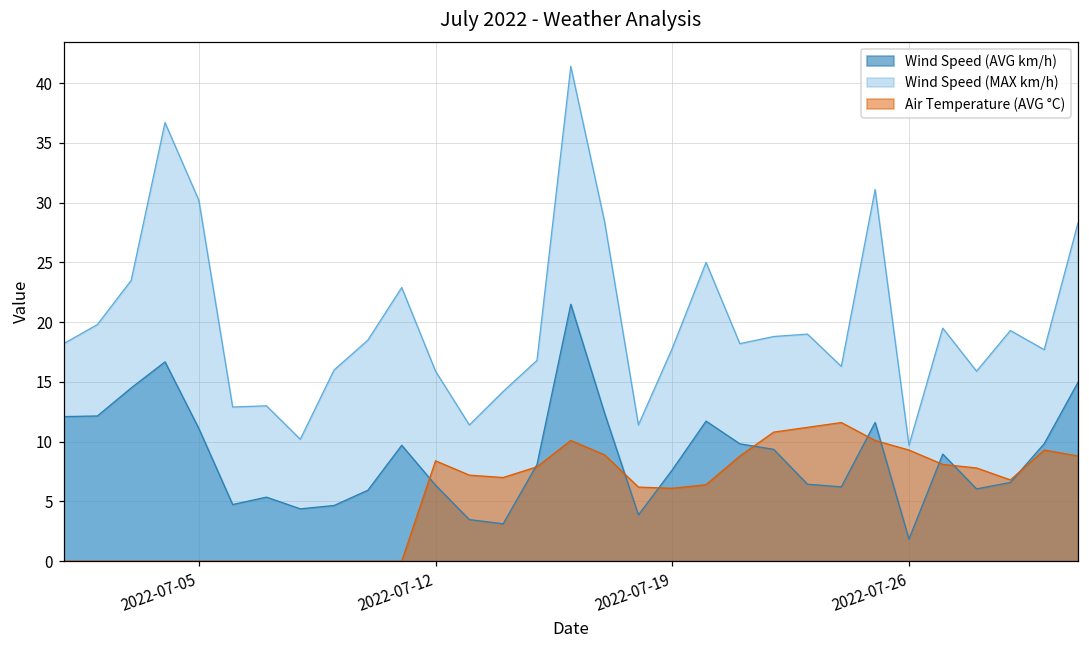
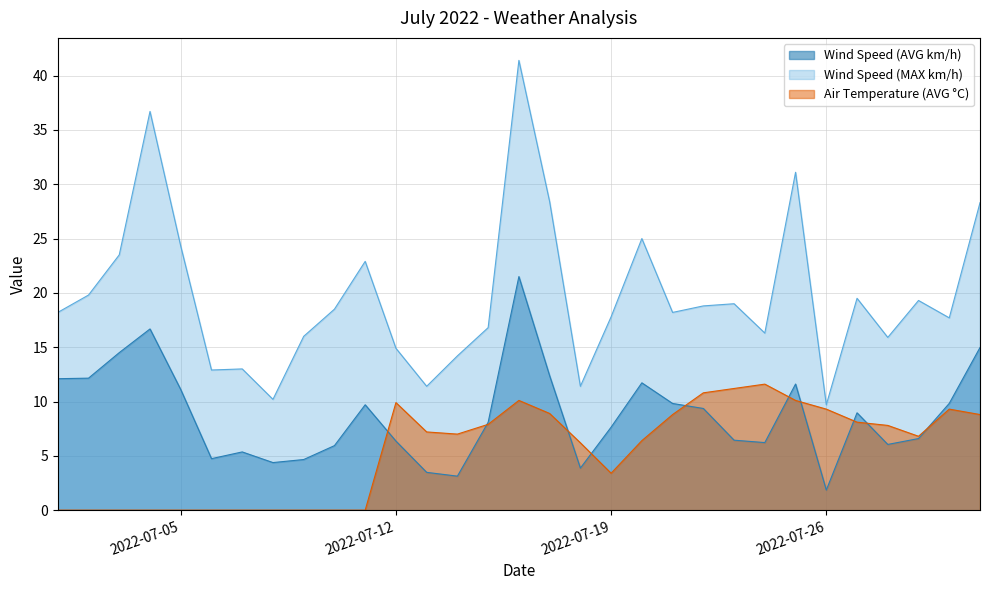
Wind Speed (MAX km/h), 2022-07-05: 30.2 -> 24.3
Wind Speed (MAX km/h), 2022-07-12: 15.9 -> 14.9
Air Temperature (AVG °C), 2022-07-12: 8.4 -> 9.9
Air Temperature (AVG °C), 2022-07-19: 6.1 -> 3.4
